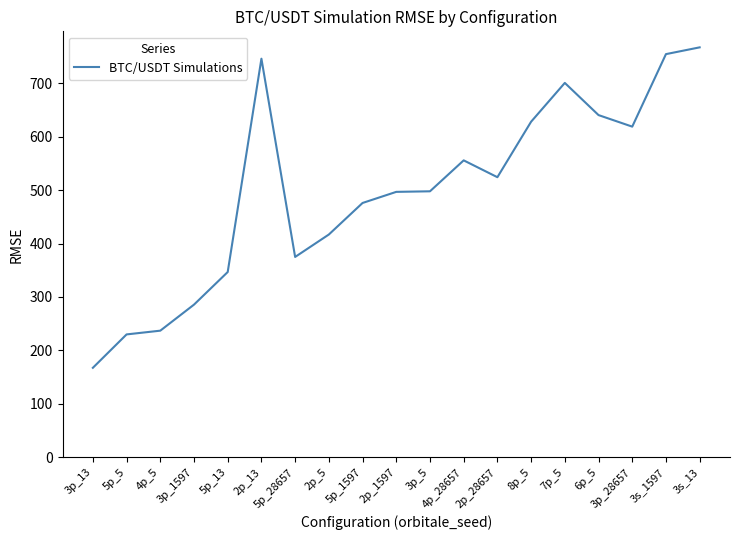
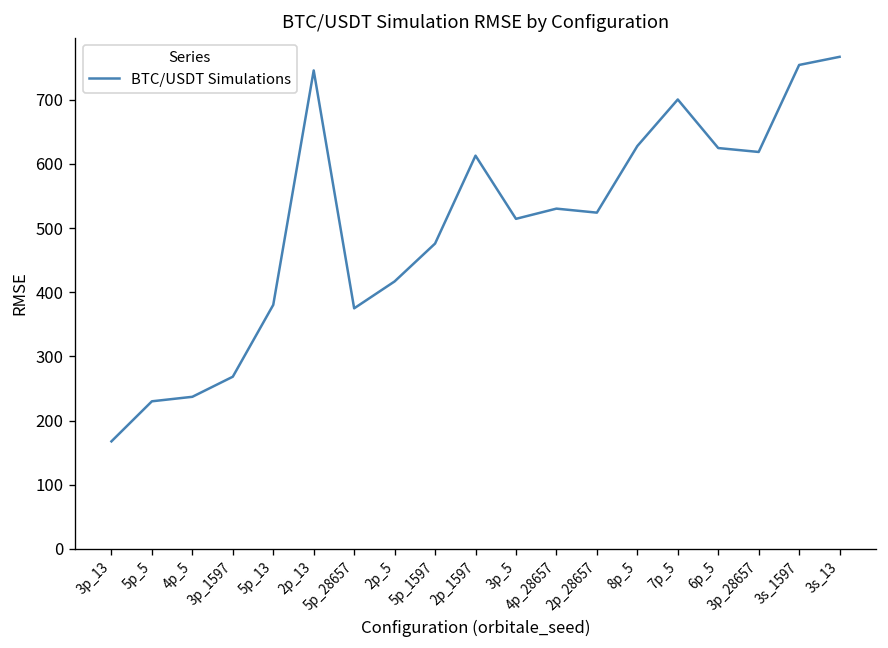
3p_1597: 290 -> 270
5p_13: 350 -> 380
2p_1597: 500 -> 610
3p_5: 500 -> 510
4p_28657: 560 -> 530
6p_5: 640 -> 620
